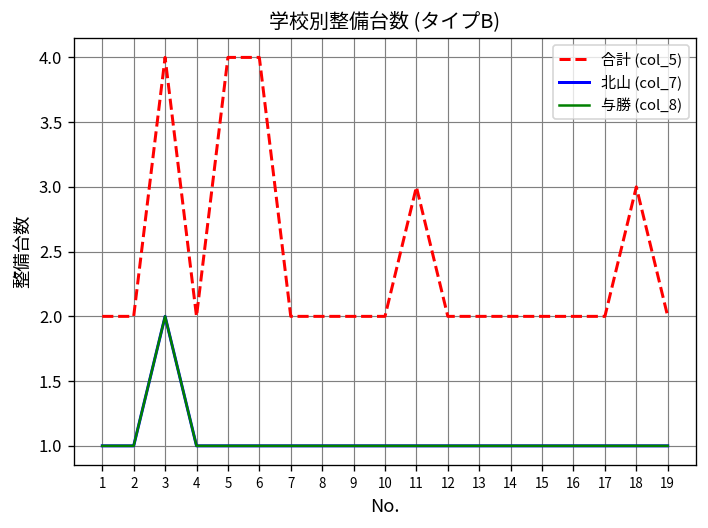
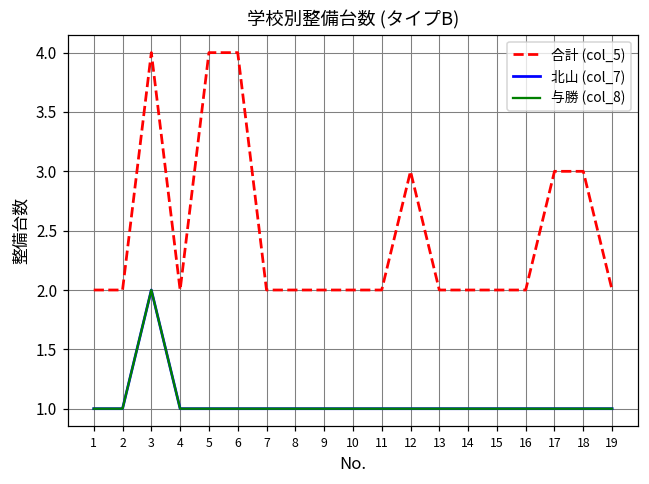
合計 (col_5), 11: 3 -> 2
合計 (col_5), 12: 2 -> 3
合計 (col_5), 17: 2 -> 3
